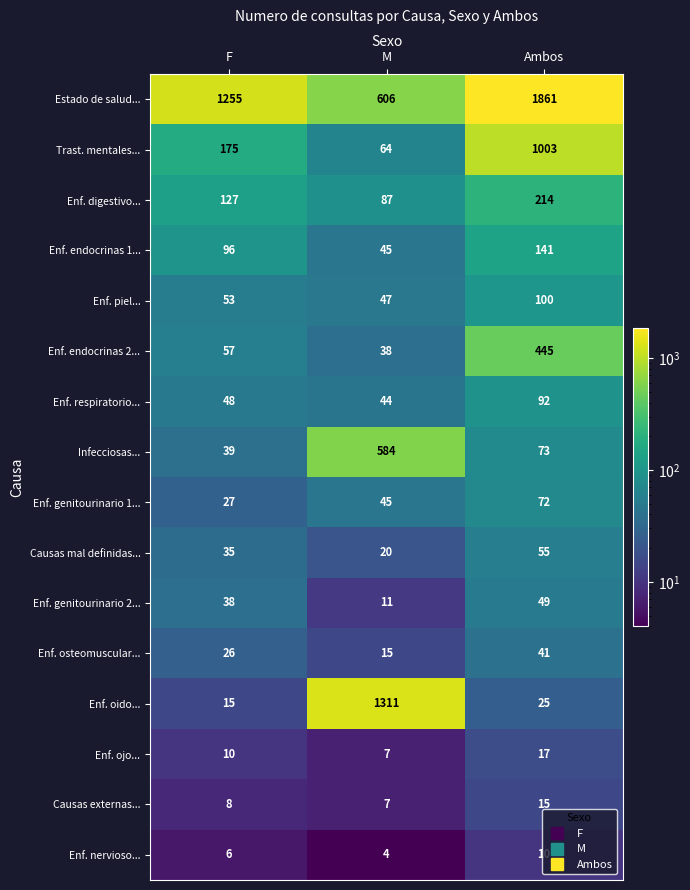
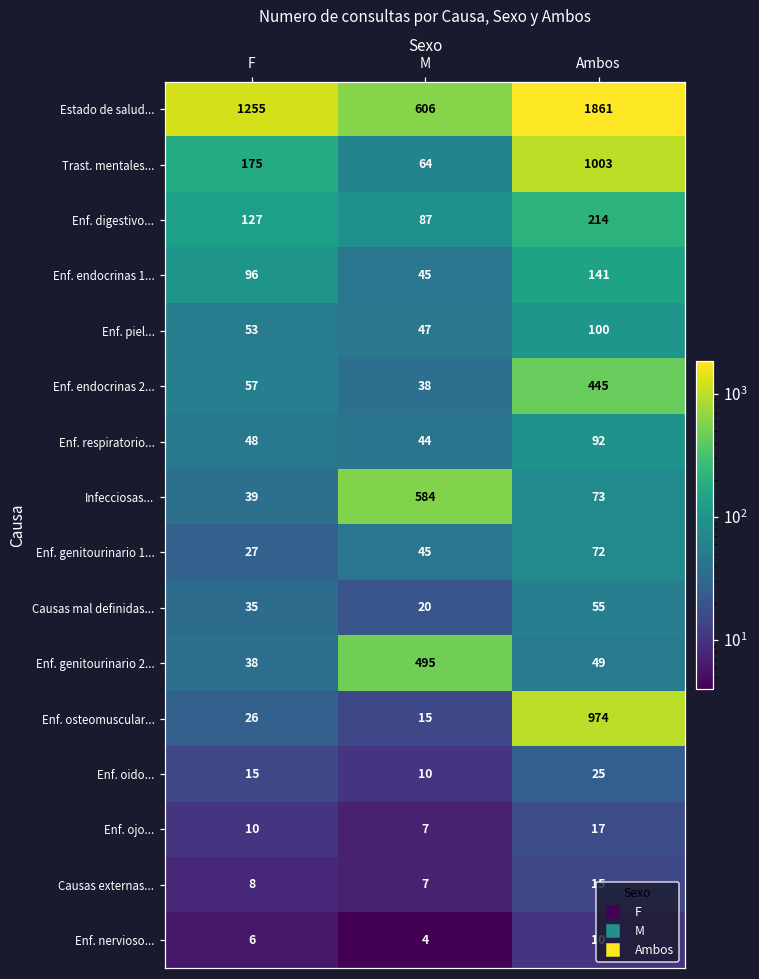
Enf. genitourinario 2..., M: 11 -> 495
Enf. osteomuscular..., Ambos: 41 -> 974
Enf. oido..., M: 1311 -> 10
